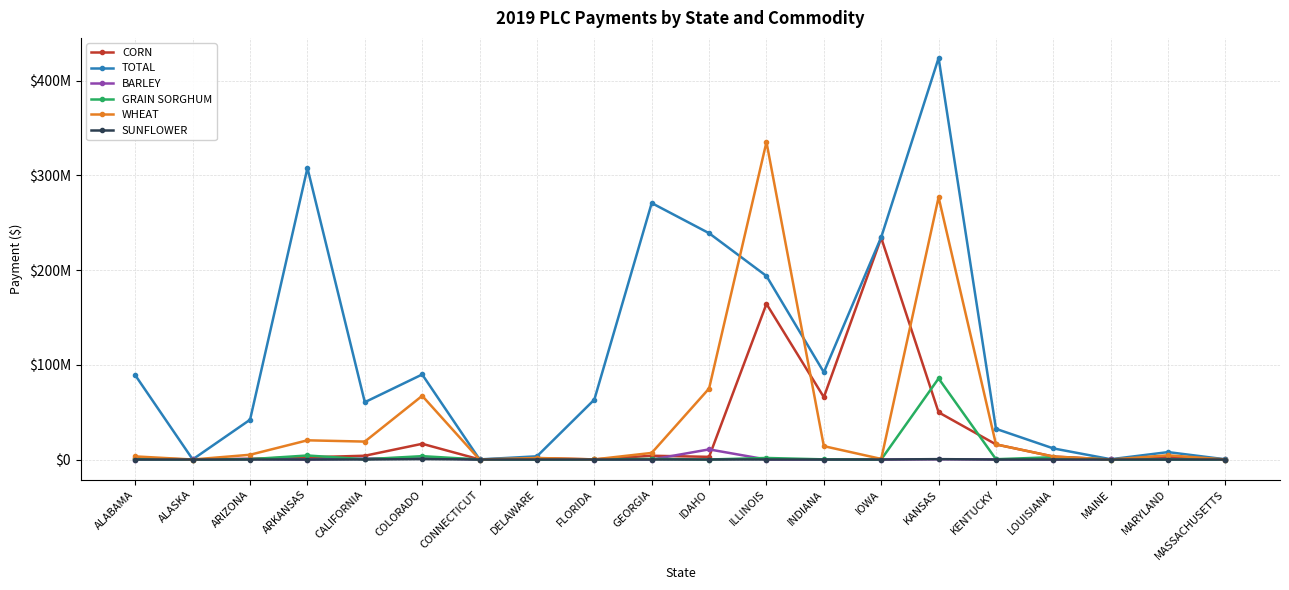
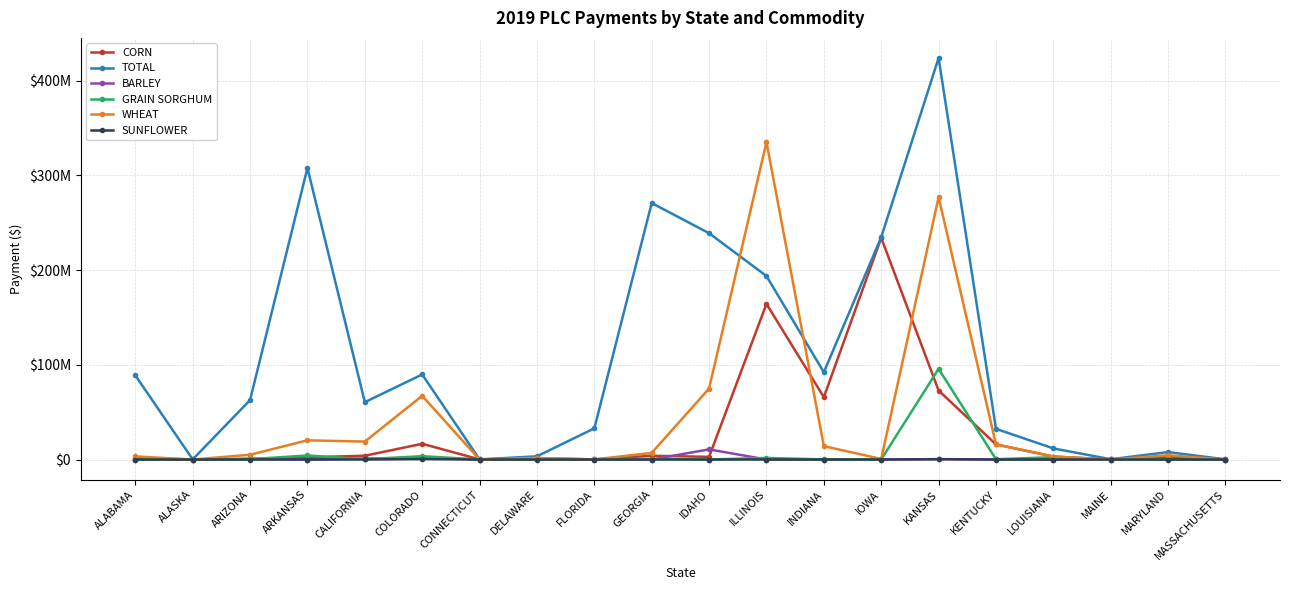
TOTAL, ARIZONA: $40000000 -> $60000000
TOTAL, FLORIDA: $60000000 -> $30000000
CORN, KANSAS: $50000000 -> $70000000
GRAIN SORGHUM, KANSAS: $90000000 -> $100000000
